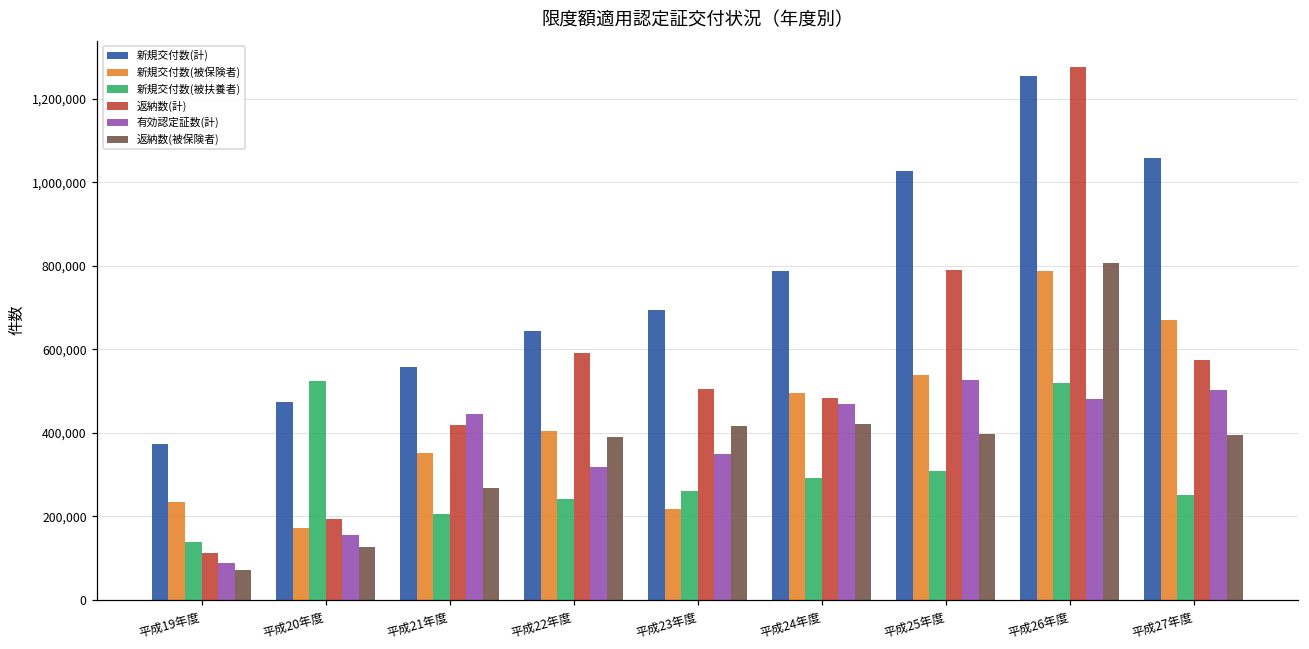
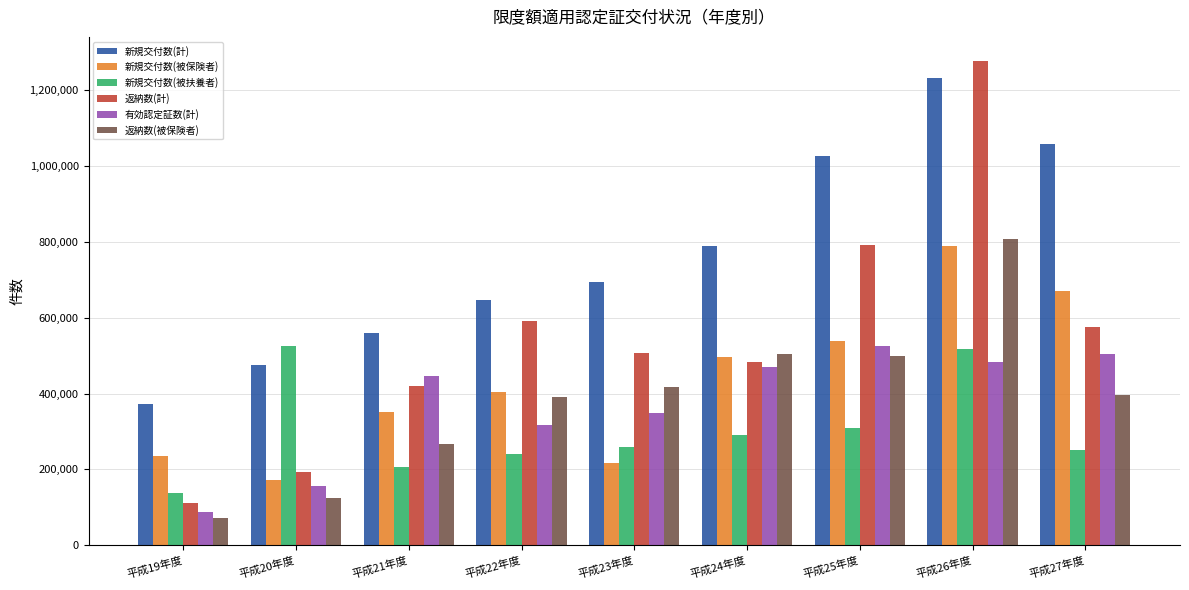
返納数(被保険者), 平成24年度: 420,000 -> 500,000
返納数(被保険者), 平成25年度: 400,000 -> 500,000
新規交付数(計), 平成26年度: 1,260,000 -> 1,230,000
